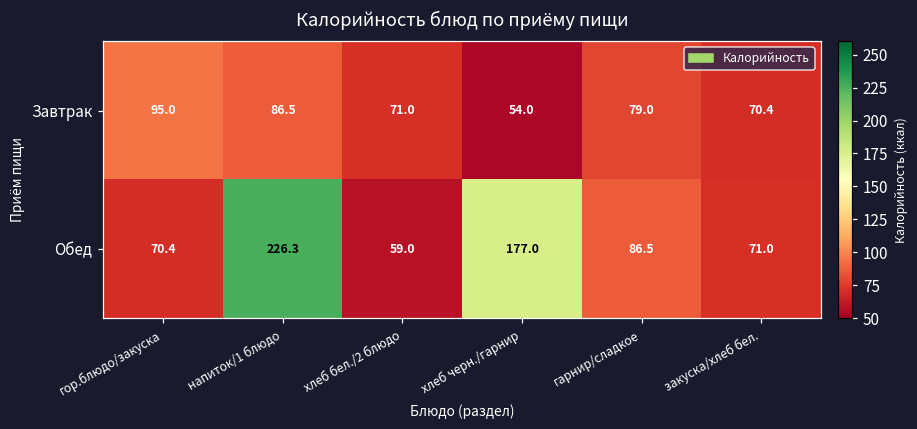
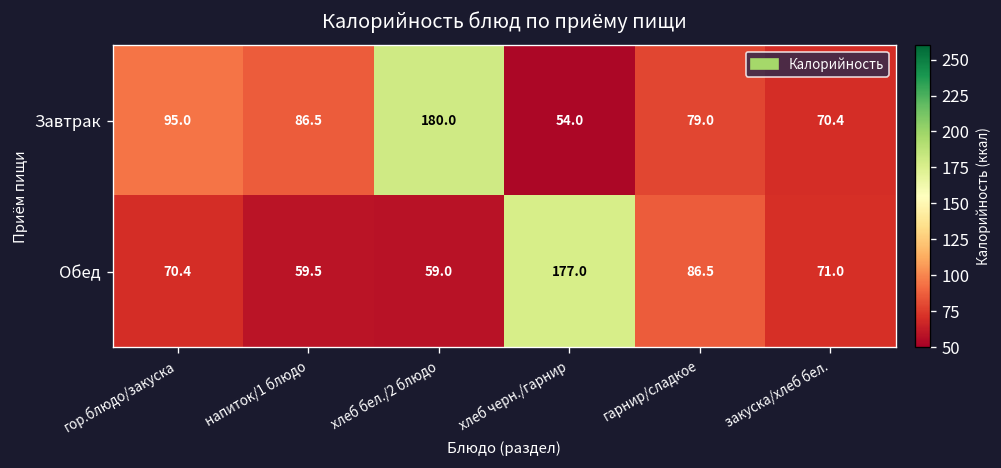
Завтрак, хлеб бел./2 блюдо: 71.0 -> 180.0
Обед, напиток/1 блюдо: 226.3 -> 59.5
